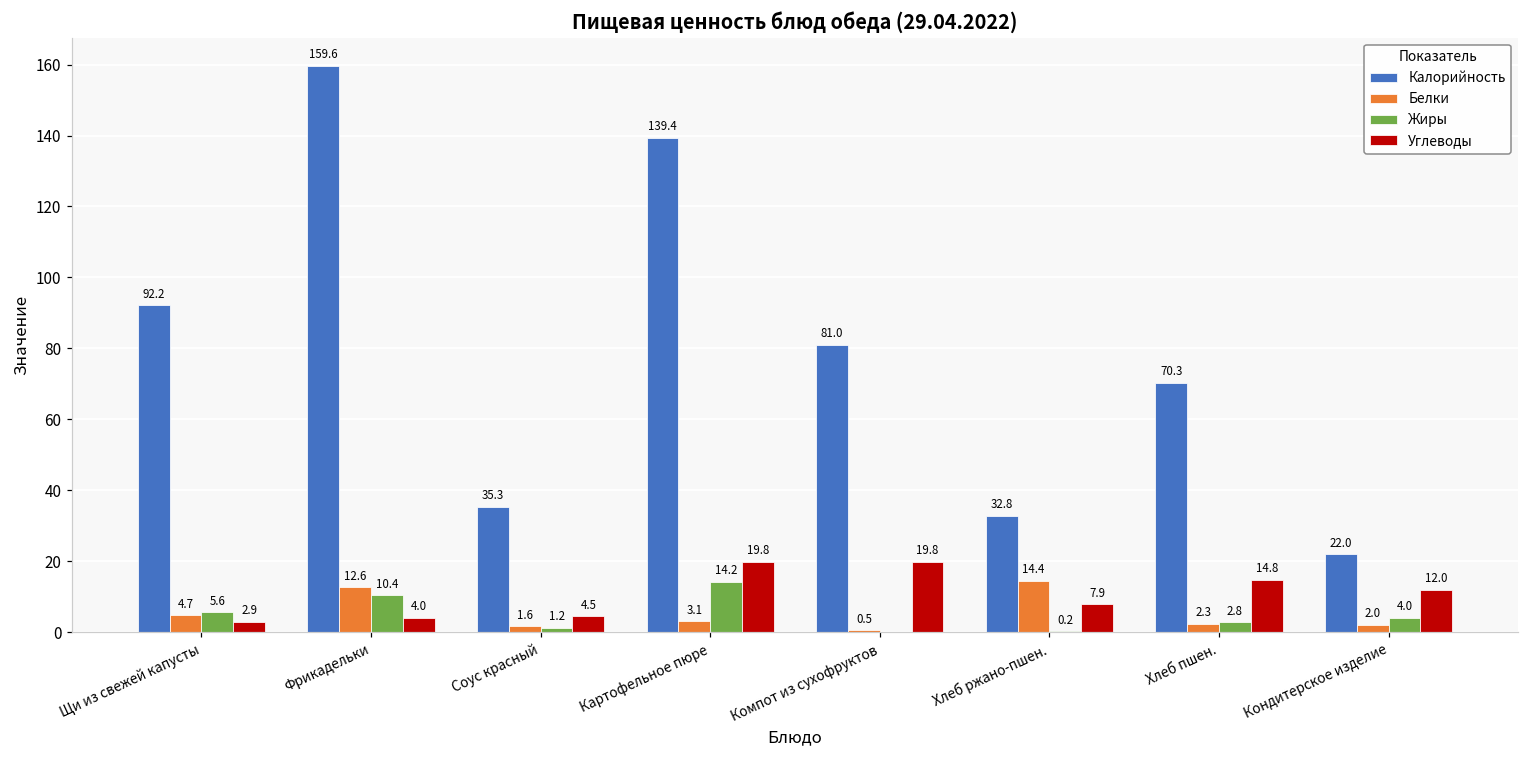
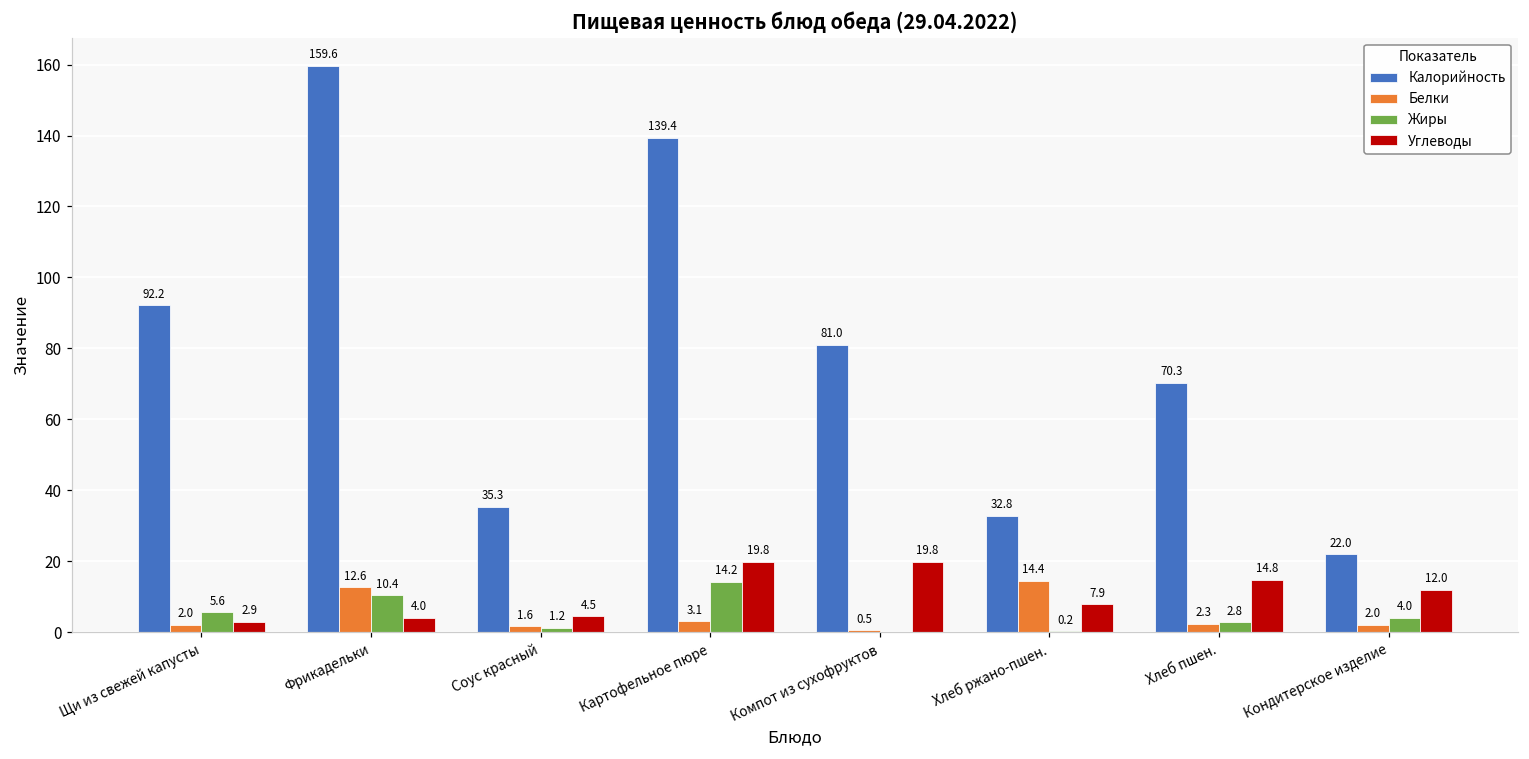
Белки, Щи из свежей капусты: 4.7 -> 2.0
